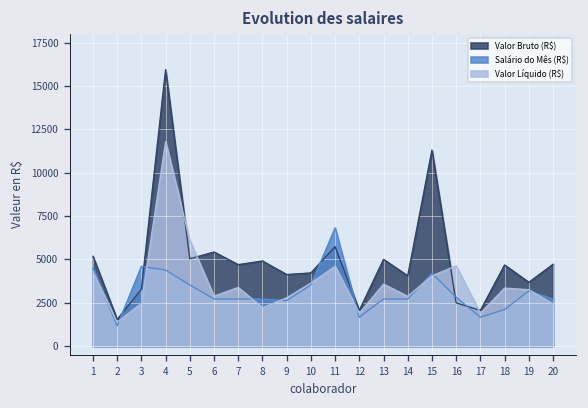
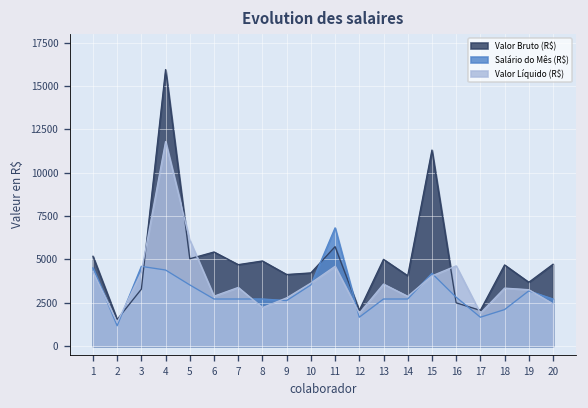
Valor Líquido (R$), 3: 2500 -> 4300
